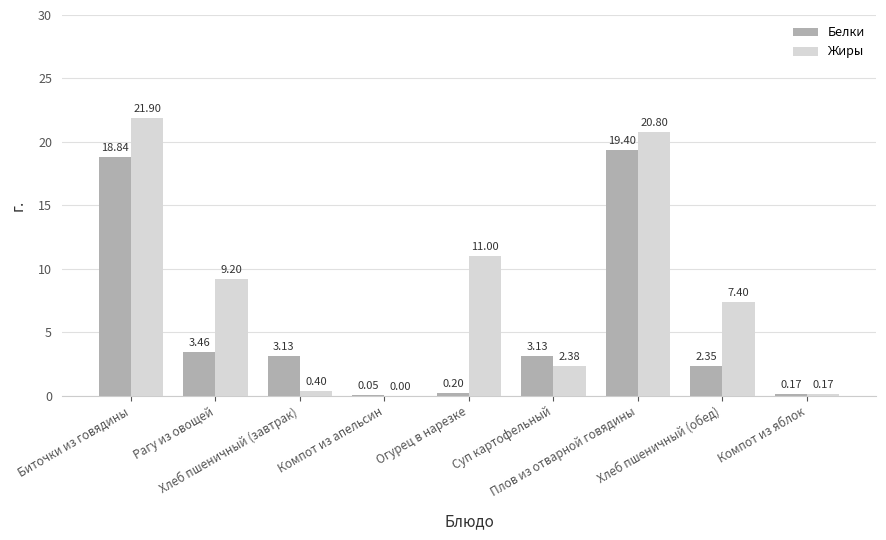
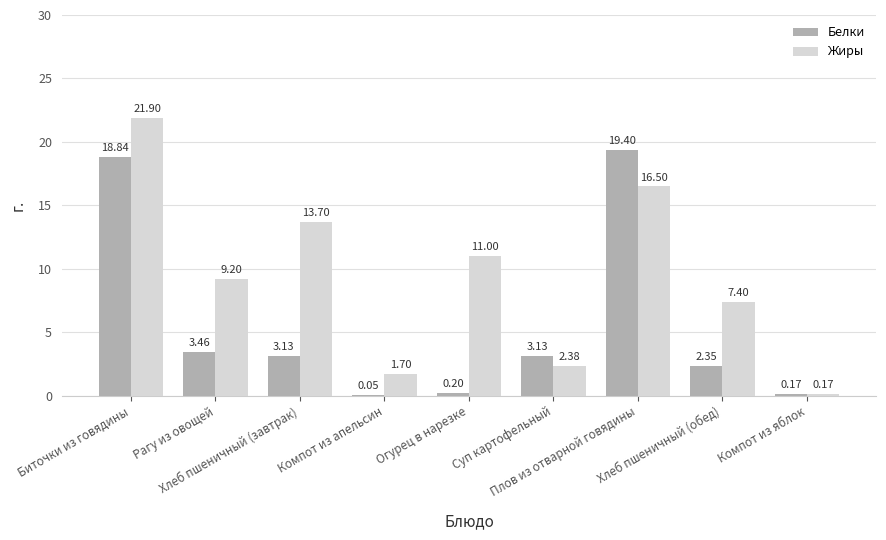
Жиры, Хлеб пшеничный (завтрак): 0.40 -> 13.70
Жиры, Компот из апельсин: 0.00 -> 1.70
Жиры, Плов из отварной говядины: 20.80 -> 16.50
